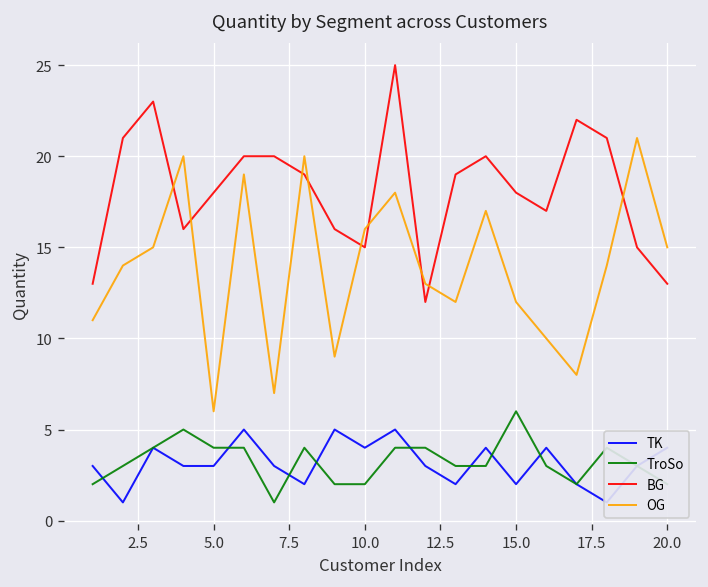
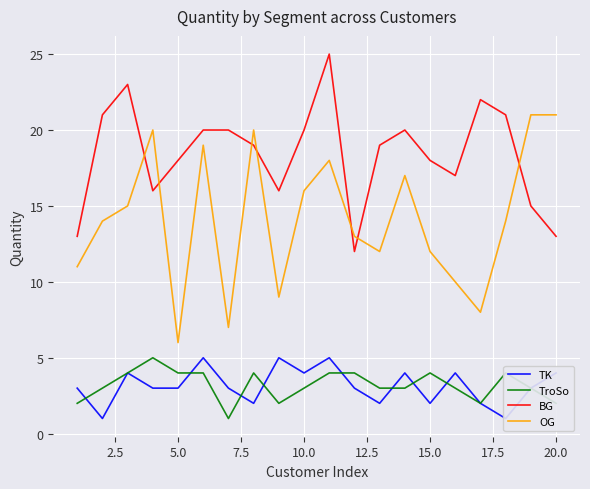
TroSo, 10.0: 2 -> 3
BG, 10.0: 15 -> 20
TroSo, 15.0: 6 -> 4
OG, 20.0: 15 -> 21
